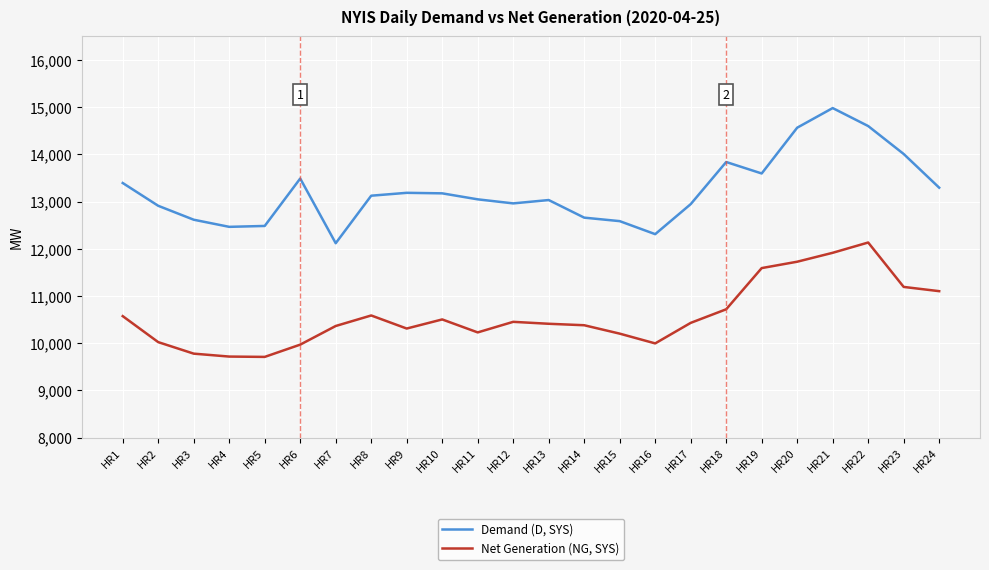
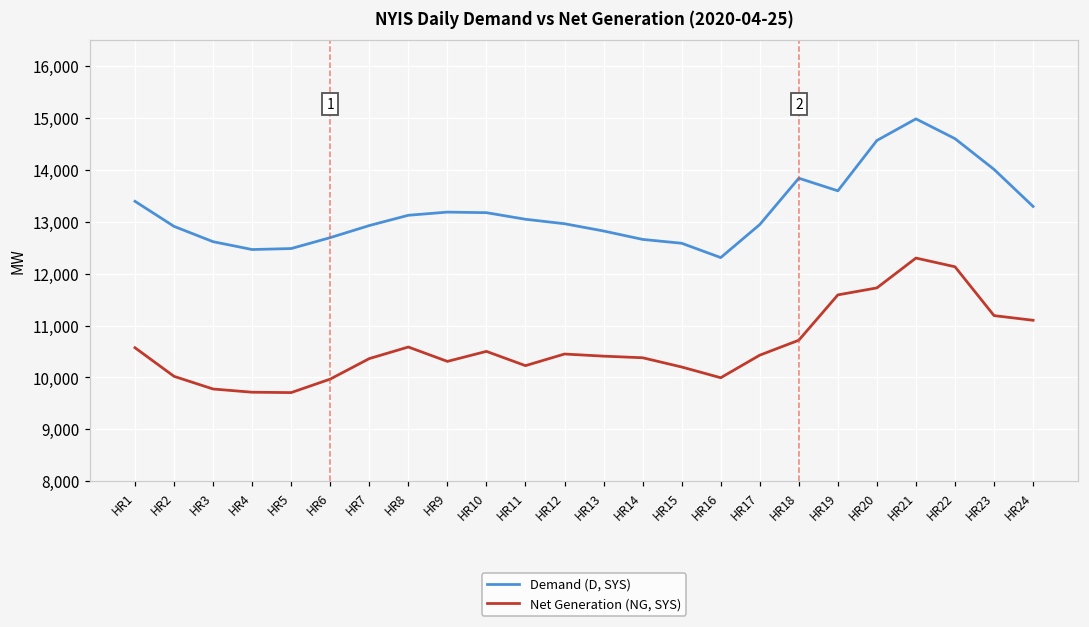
Demand (D, SYS), HR6: 13,500 -> 12,700
Demand (D, SYS), HR7: 12,100 -> 12,900
Demand (D, SYS), HR13: 13,000 -> 12,800
Net Generation (NG, SYS), HR21: 11,900 -> 12,300
